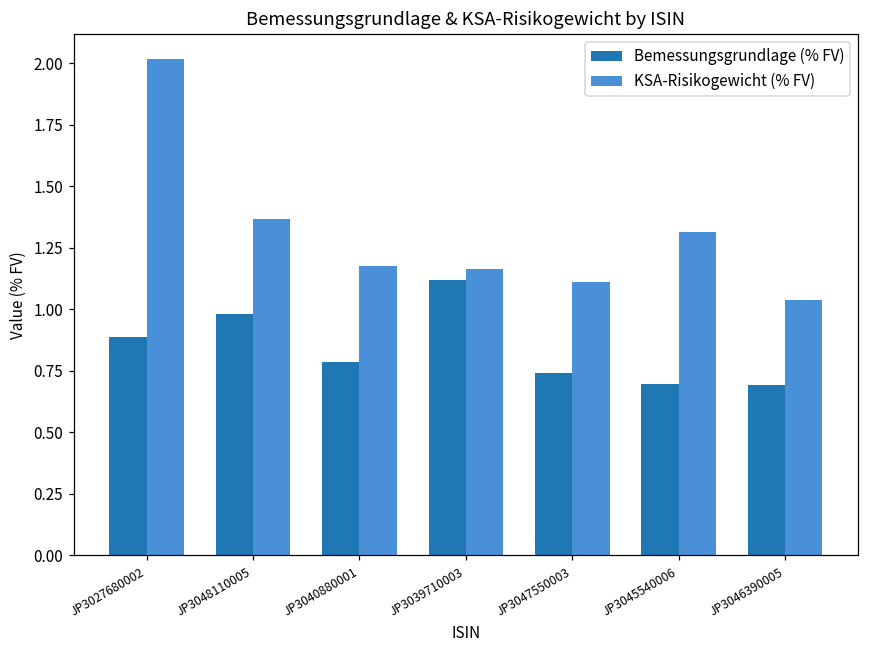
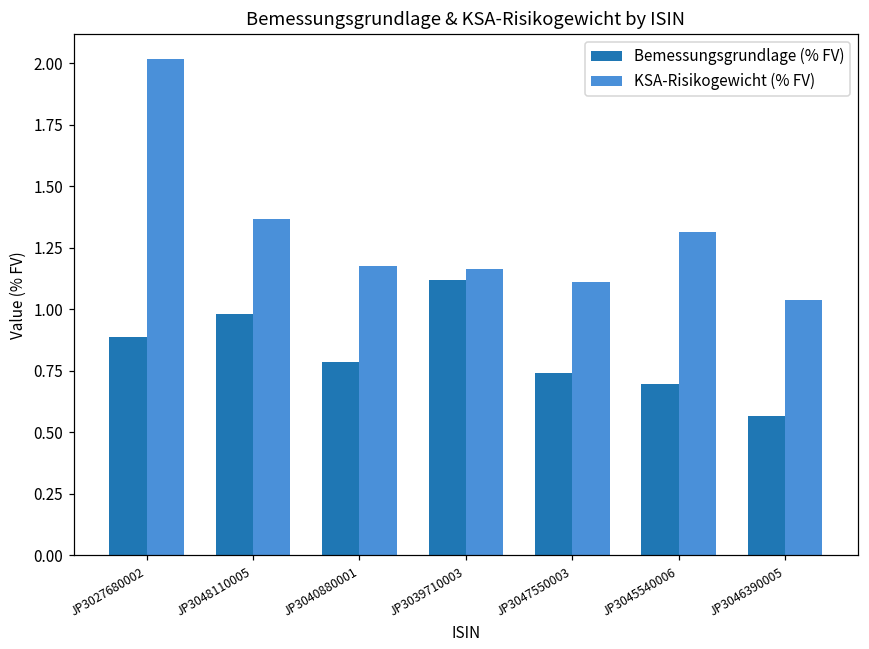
Bemessungsgrundlage (% FV), JP3046390005: 0.69 -> 0.57
